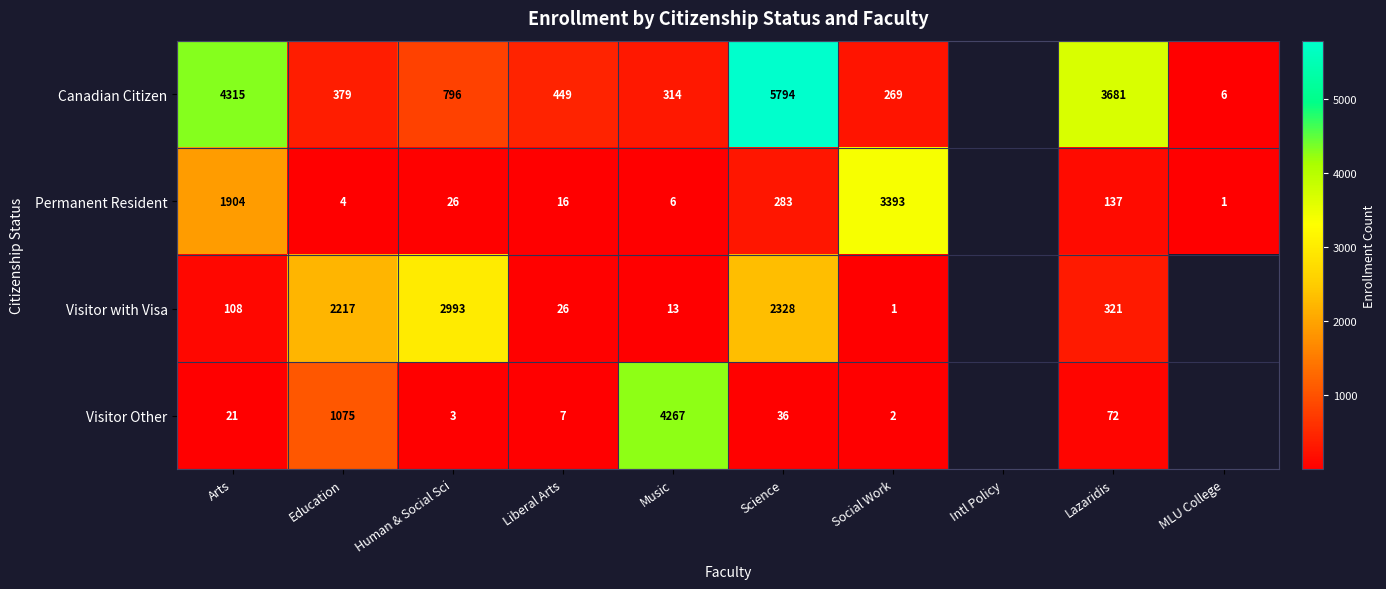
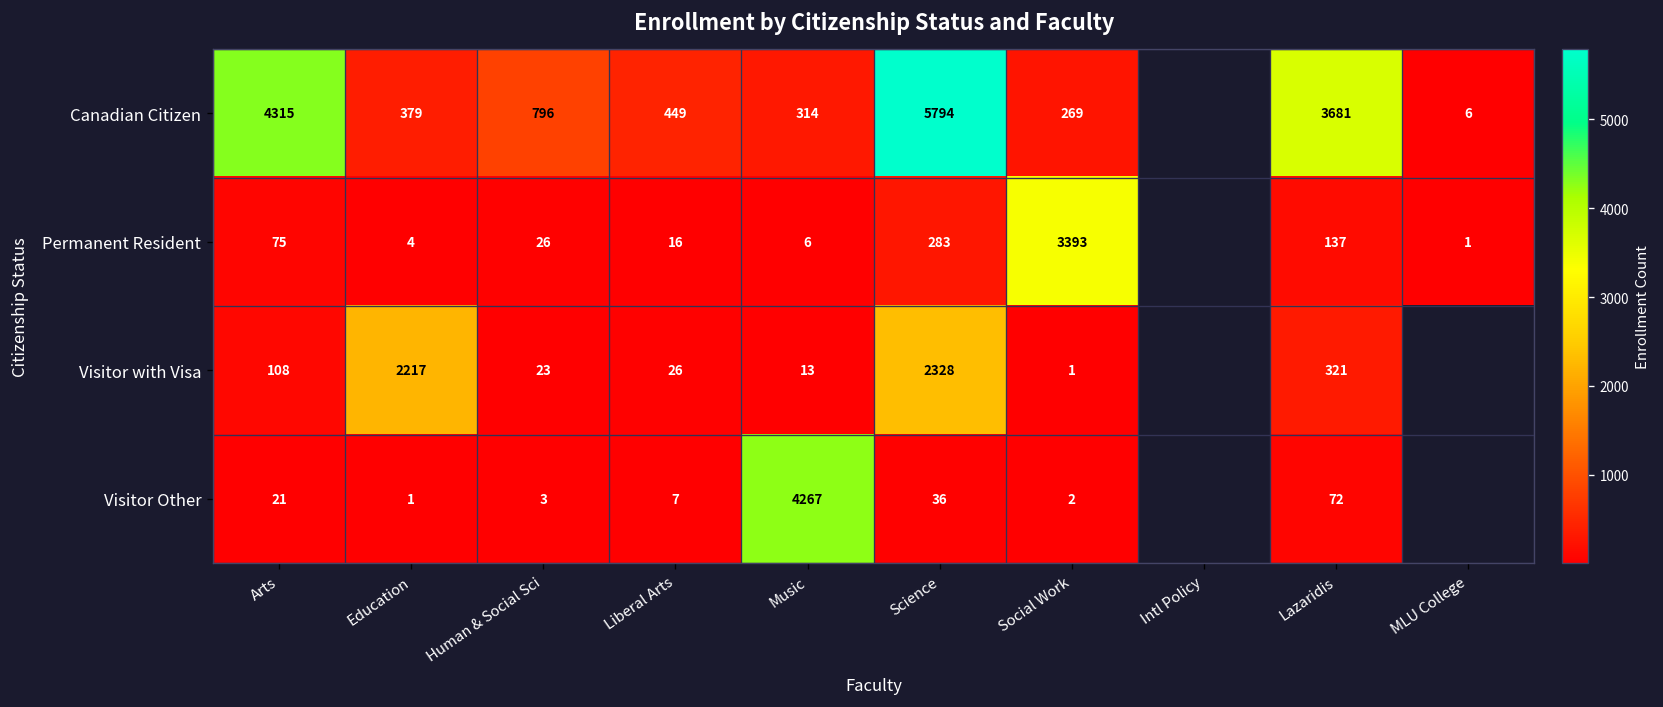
Permanent Resident, Arts: 1904 -> 75
Visitor with Visa, Human & Social Sci: 2993 -> 23
Visitor Other, Education: 1075 -> 1
